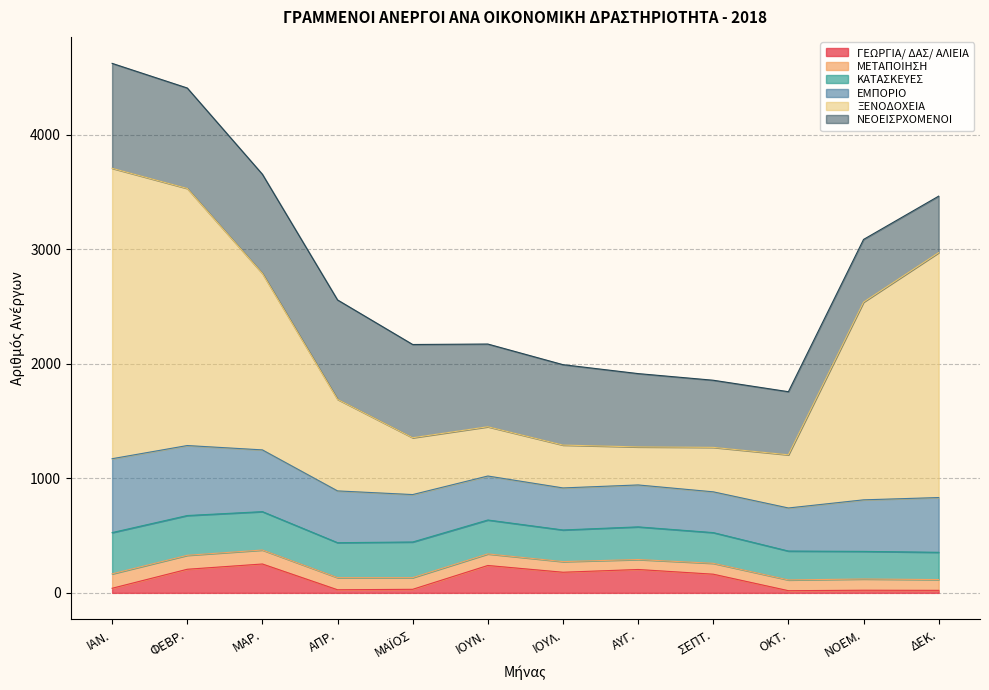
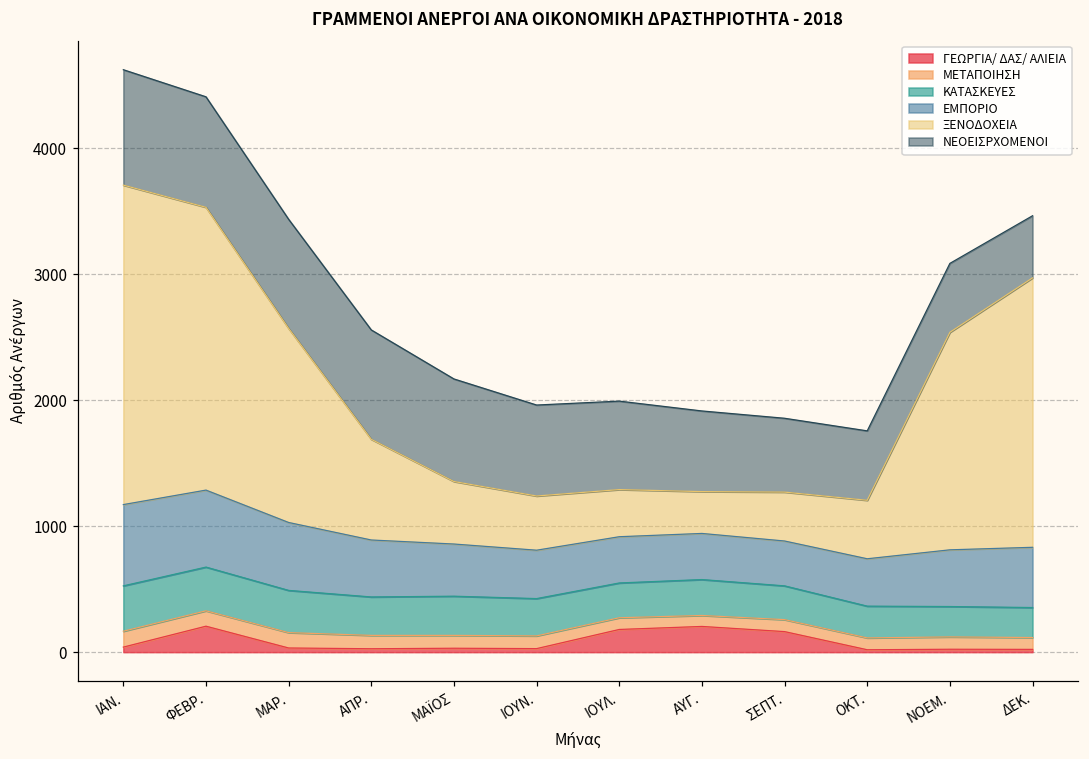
ΓΕΩΡΓΙΑ/ ΔΑΣ/ ΑΛΙΕΙΑ, ΜΑΡ.: 250 -> 30
ΓΕΩΡΓΙΑ/ ΔΑΣ/ ΑΛΙΕΙΑ, ΙΟΥΝ.: 240 -> 30
